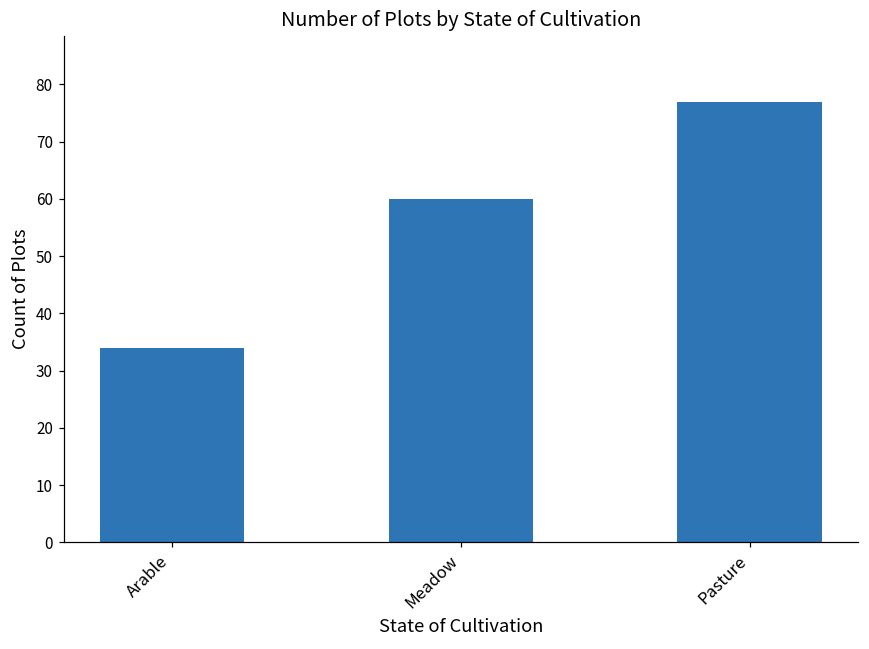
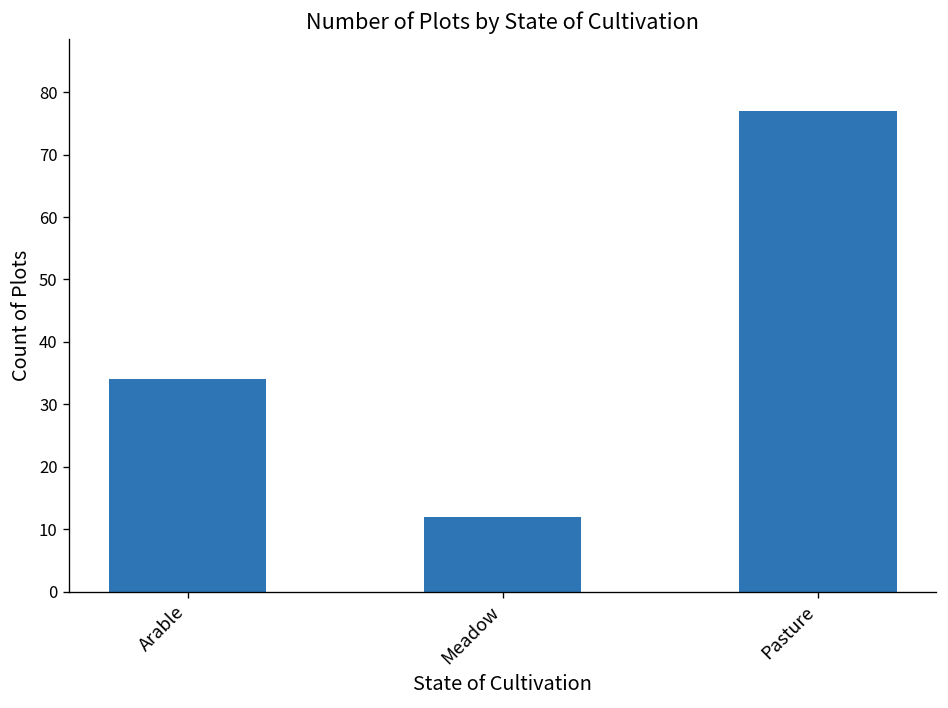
Meadow: 60 -> 12
